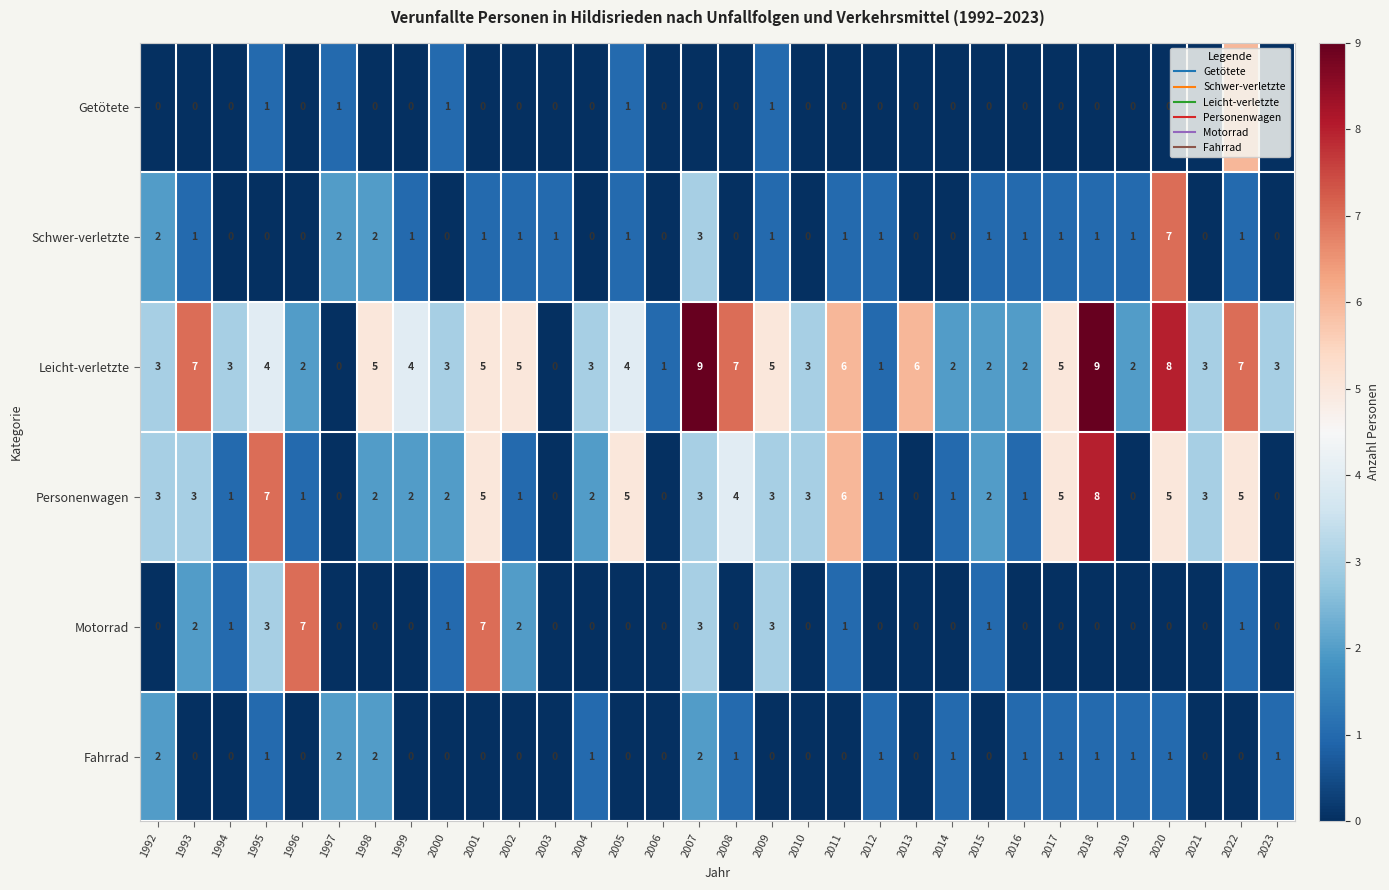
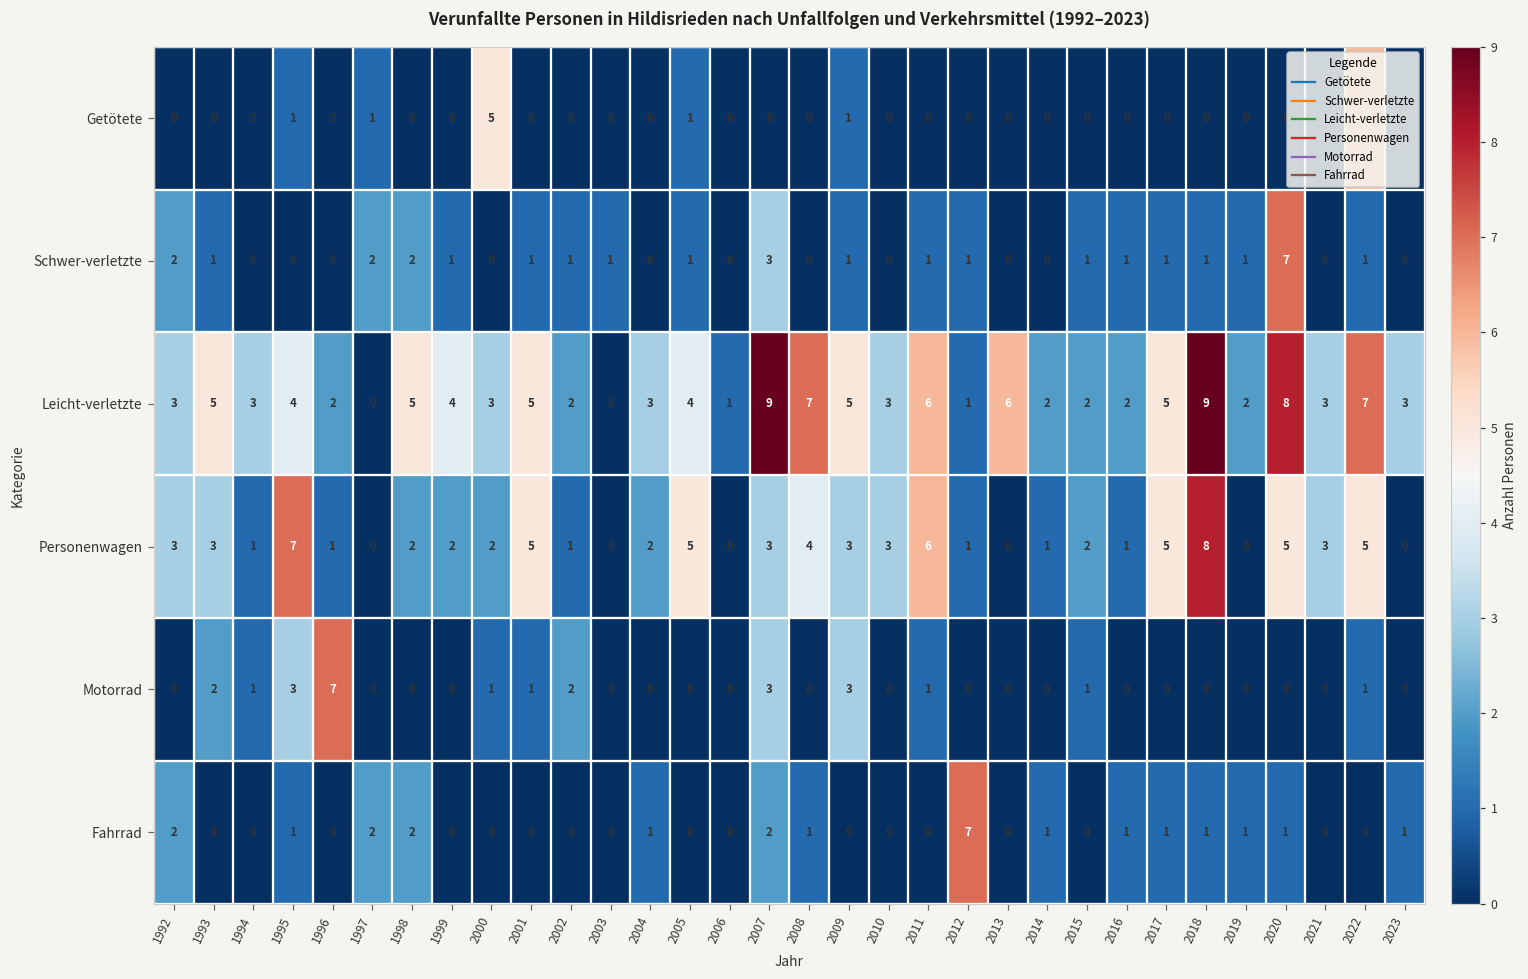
Getötete, 2000: 1 -> 5
Leicht-verletzte, 1993: 7 -> 5
Leicht-verletzte, 2002: 5 -> 2
Motorrad, 2001: 7 -> 1
Fahrrad, 2012: 1 -> 7
